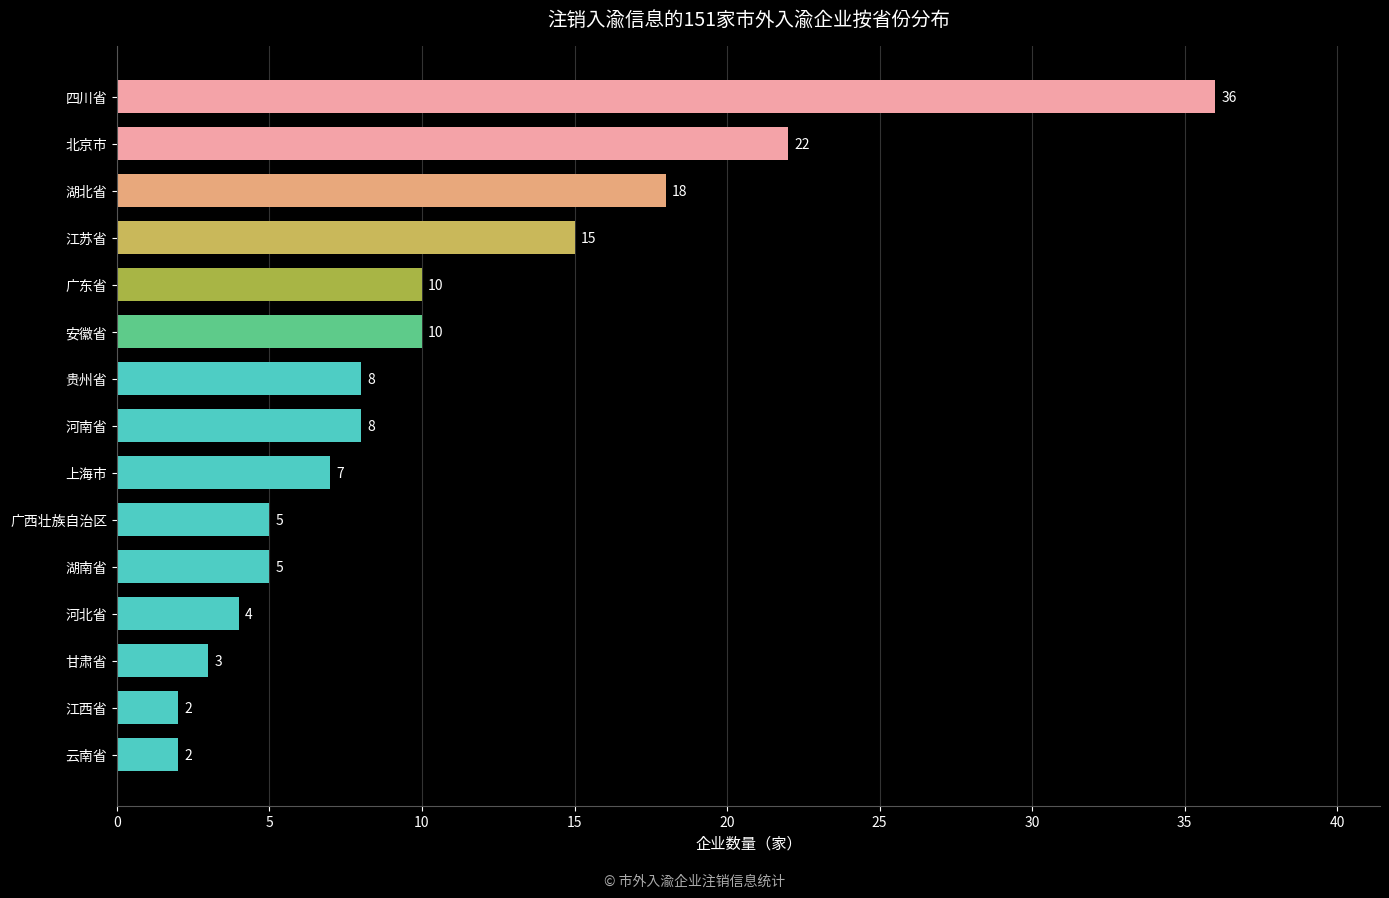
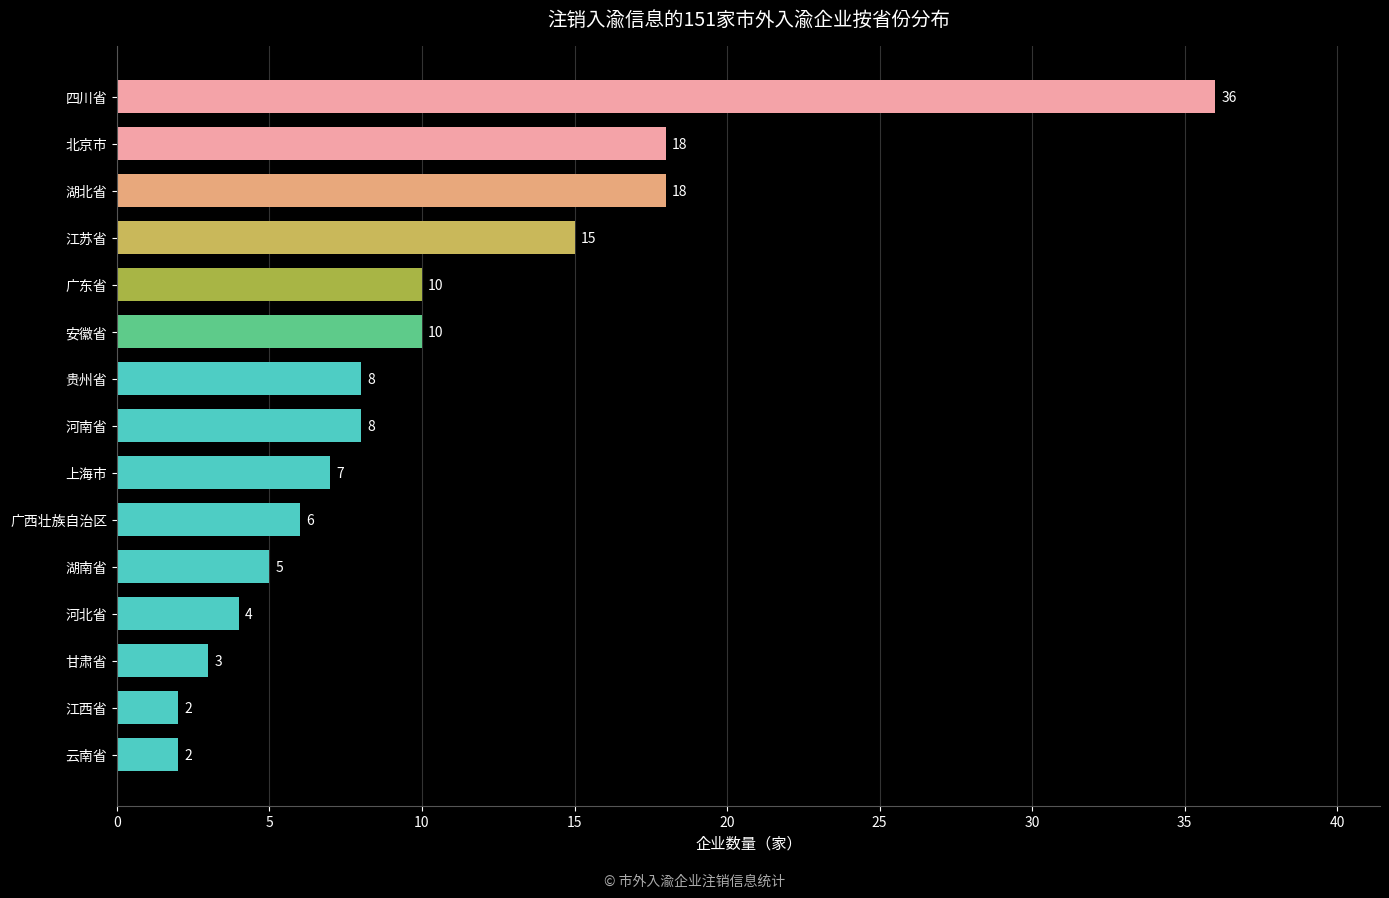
北京市: 22 -> 18
广西壮族自治区: 5 -> 6
